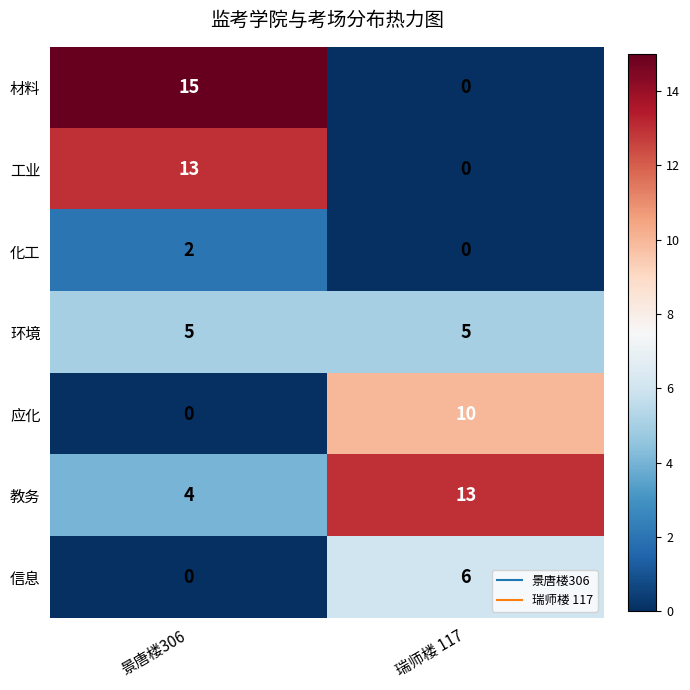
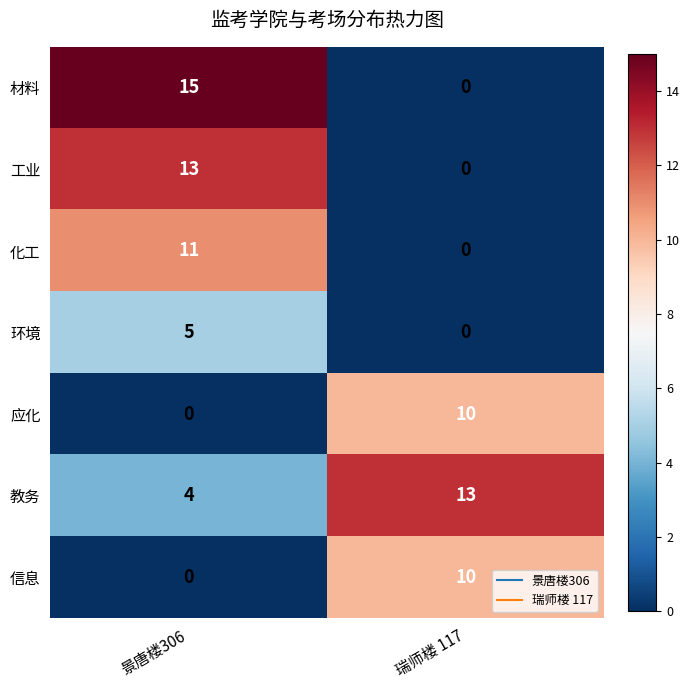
化工, 景唐楼306: 2 -> 11
环境, 瑞师楼 117: 5 -> 0
信息, 瑞师楼 117: 6 -> 10
